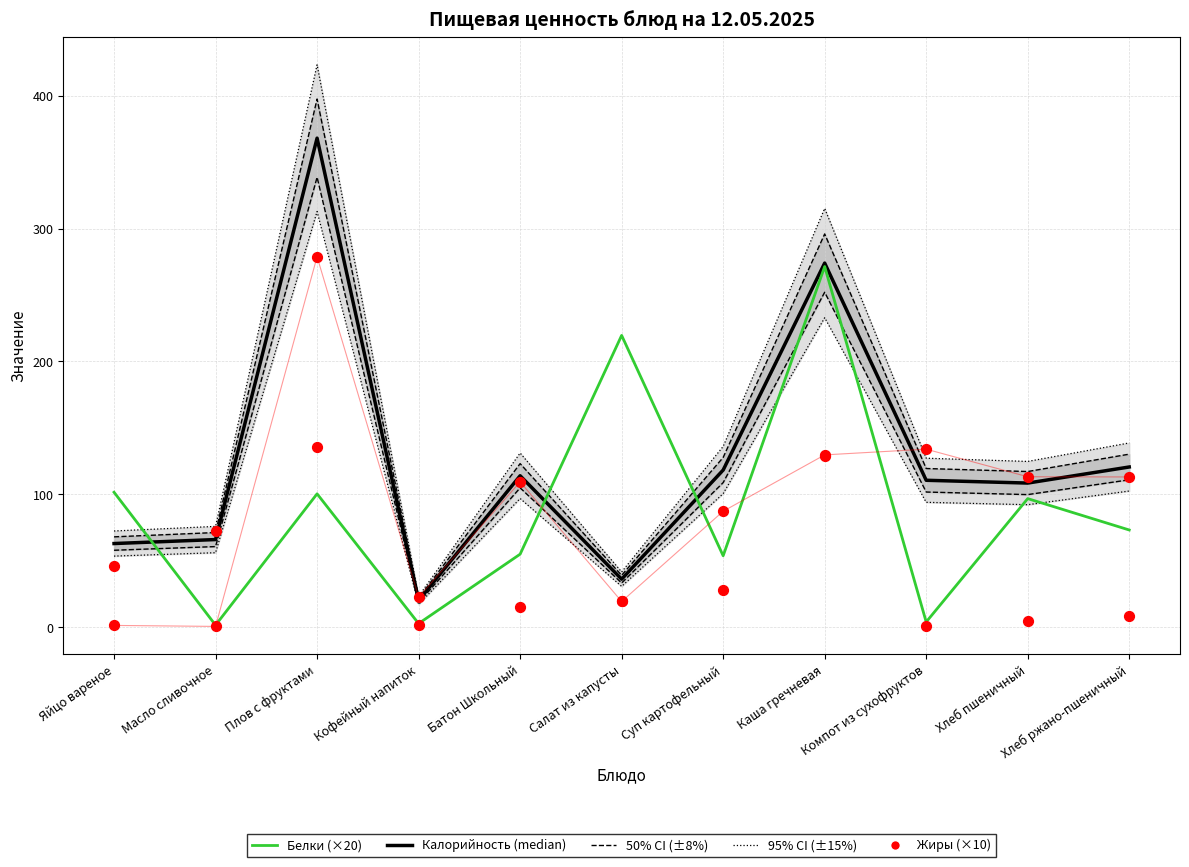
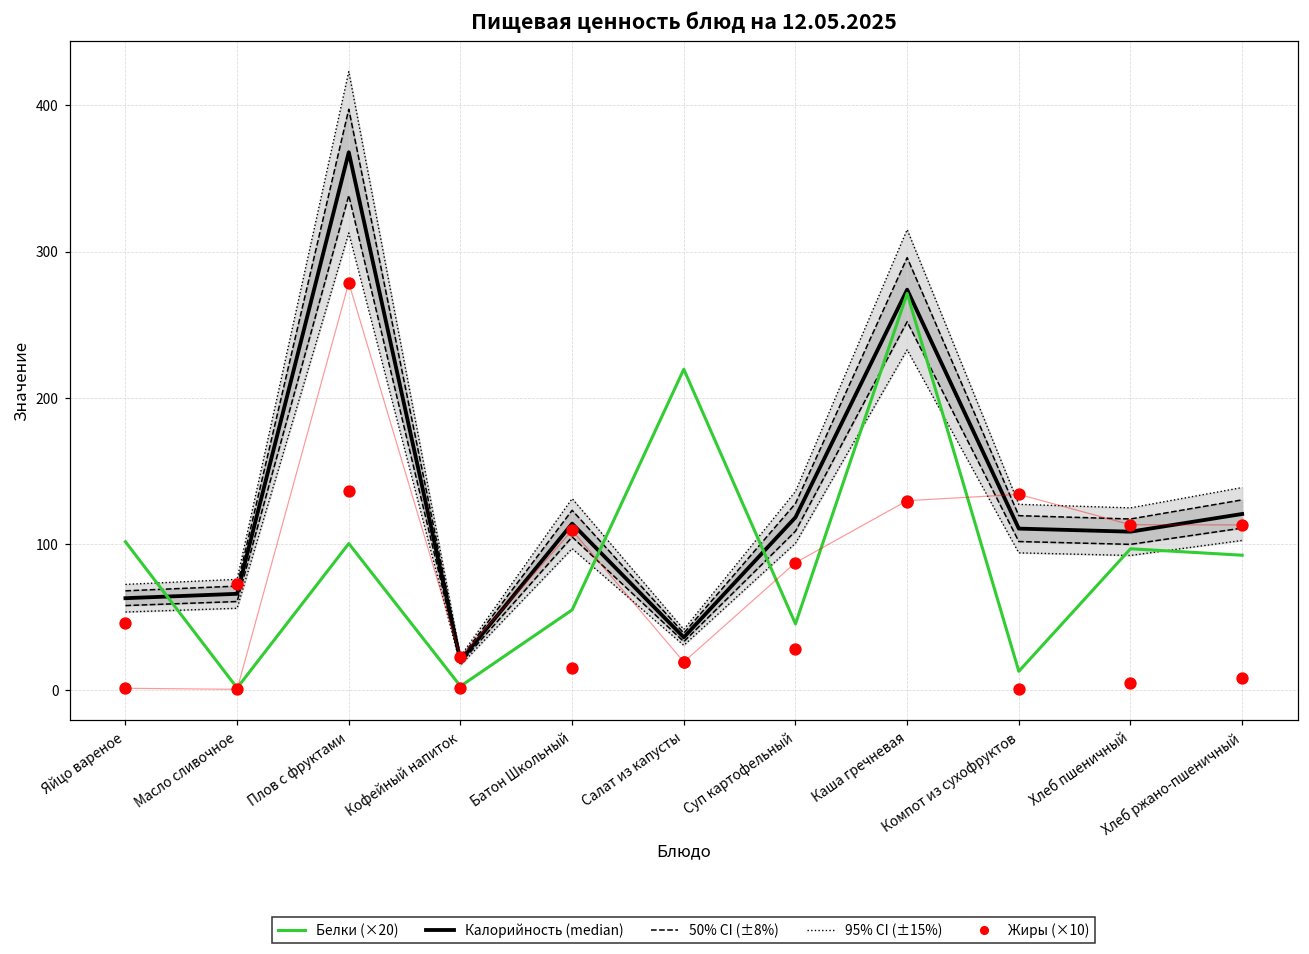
Белки (×20), Суп картофельный: 54 -> 45
Белки (×20), Компот из сухофруктов: 4 -> 13
Белки (×20), Хлеб ржано-пшеничный: 73 -> 92
